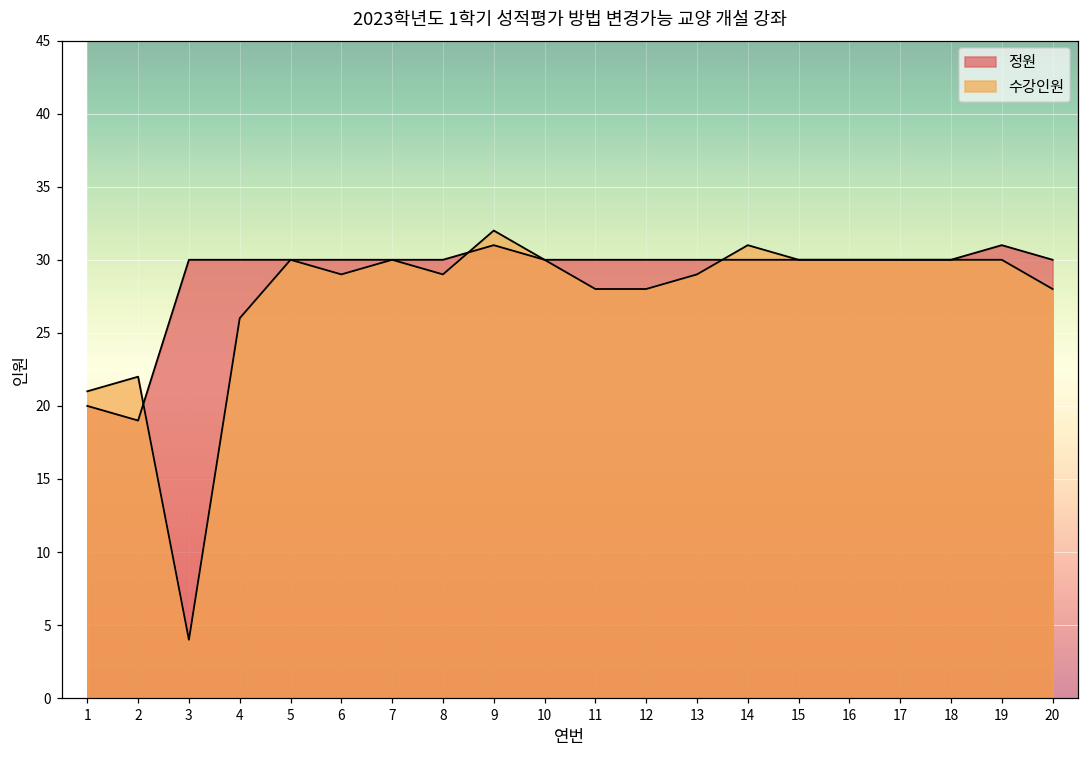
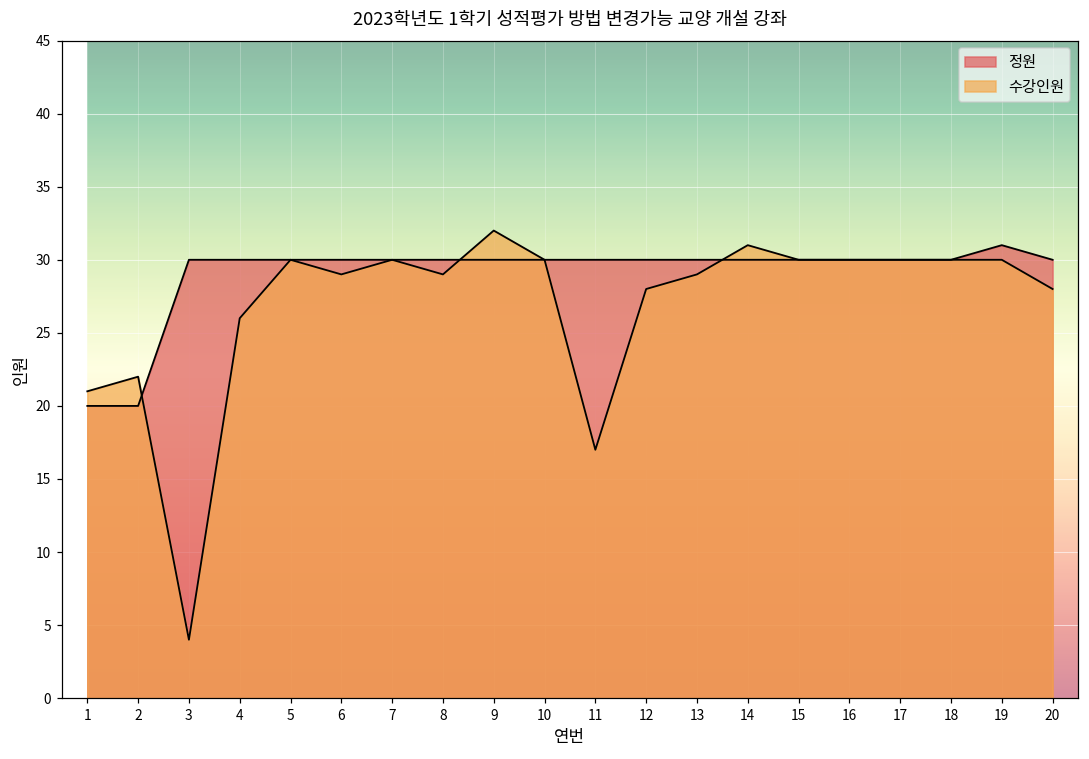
정원, 2: 19 -> 20
정원, 9: 31 -> 30
수강인원, 11: 28 -> 17
